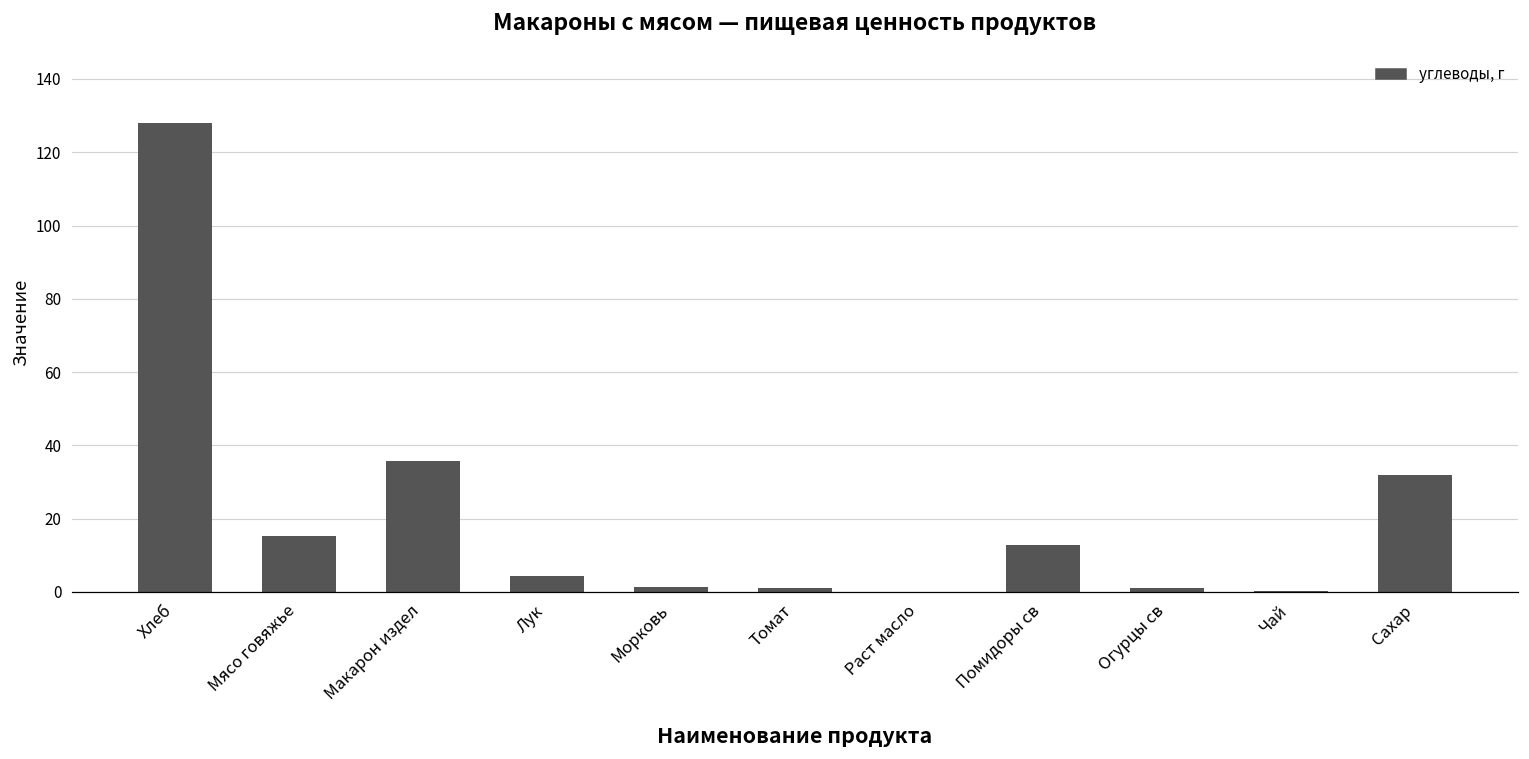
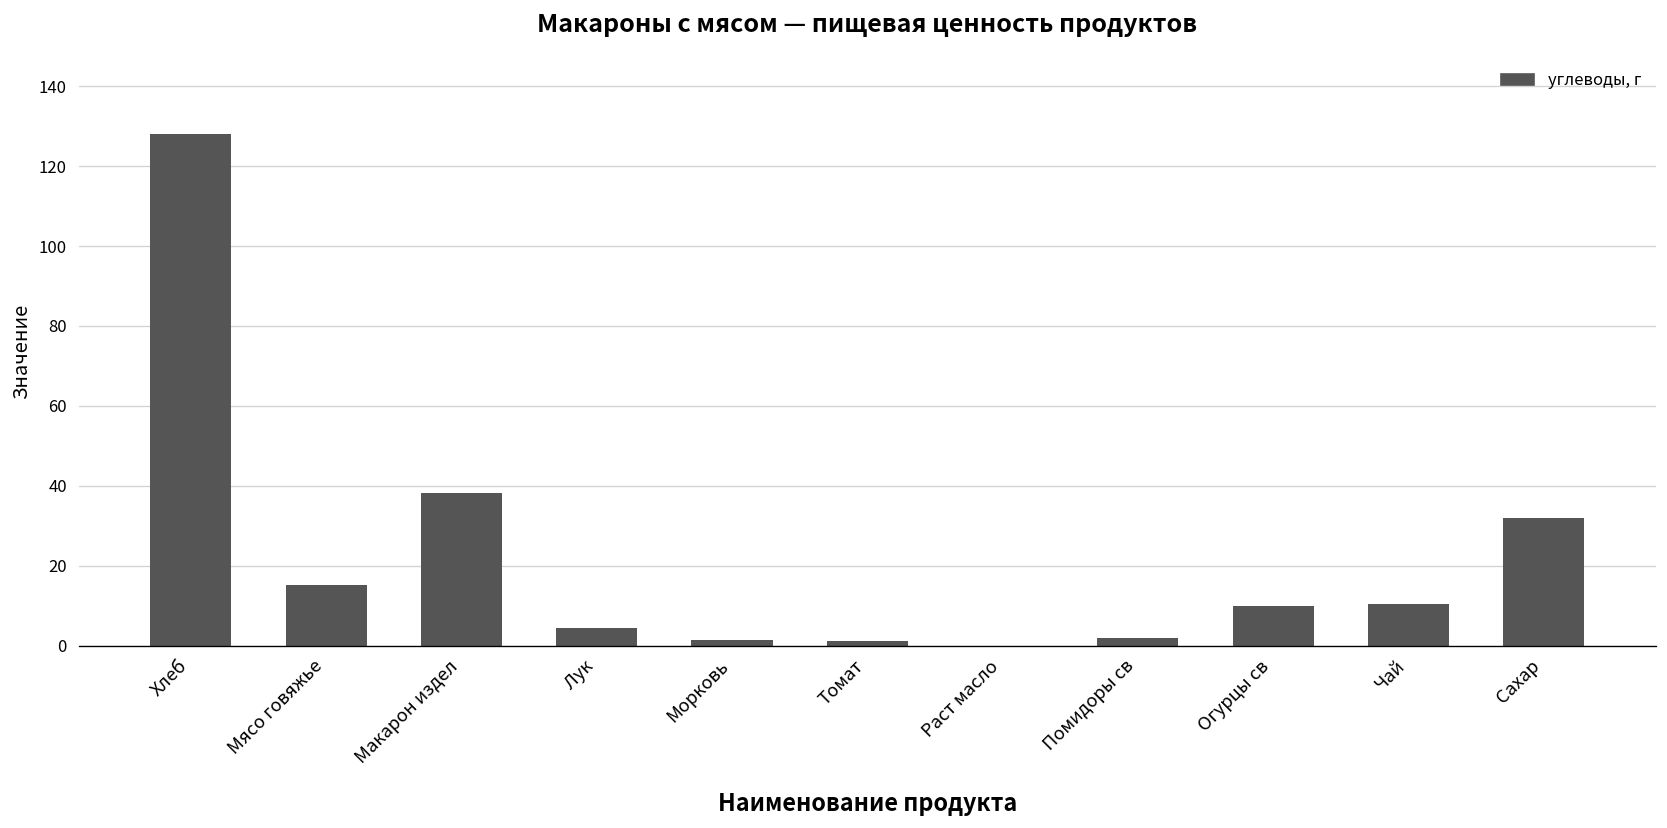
Макарон издел: 36 -> 38
Помидоры св: 13 -> 2
Огурцы св: 1 -> 10
Чай: 0 -> 10
